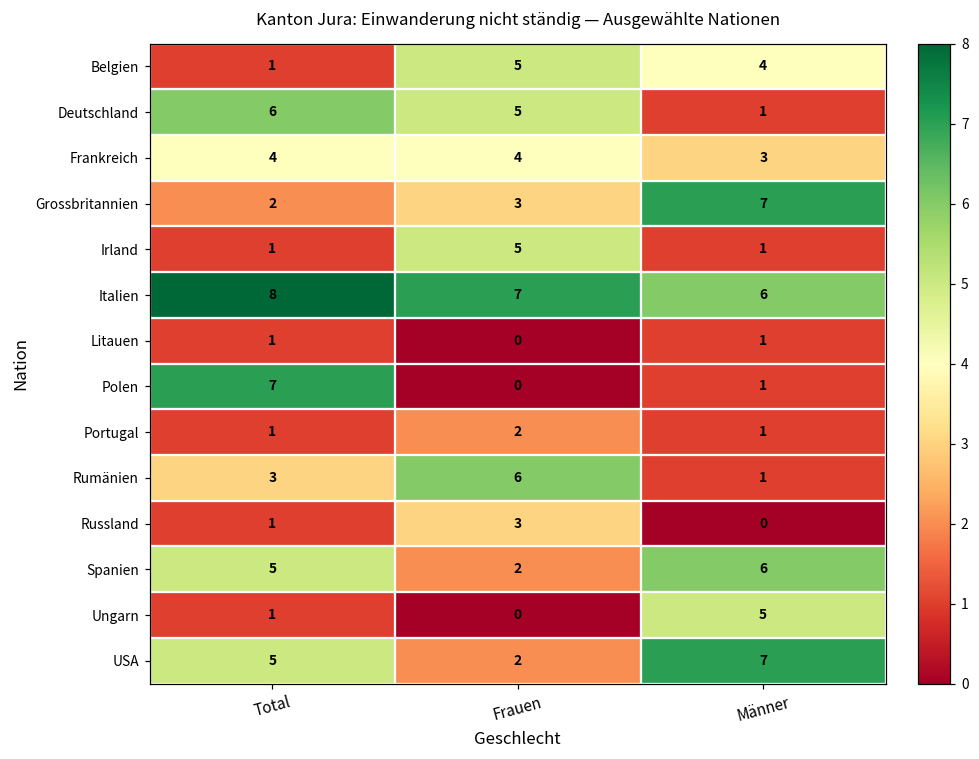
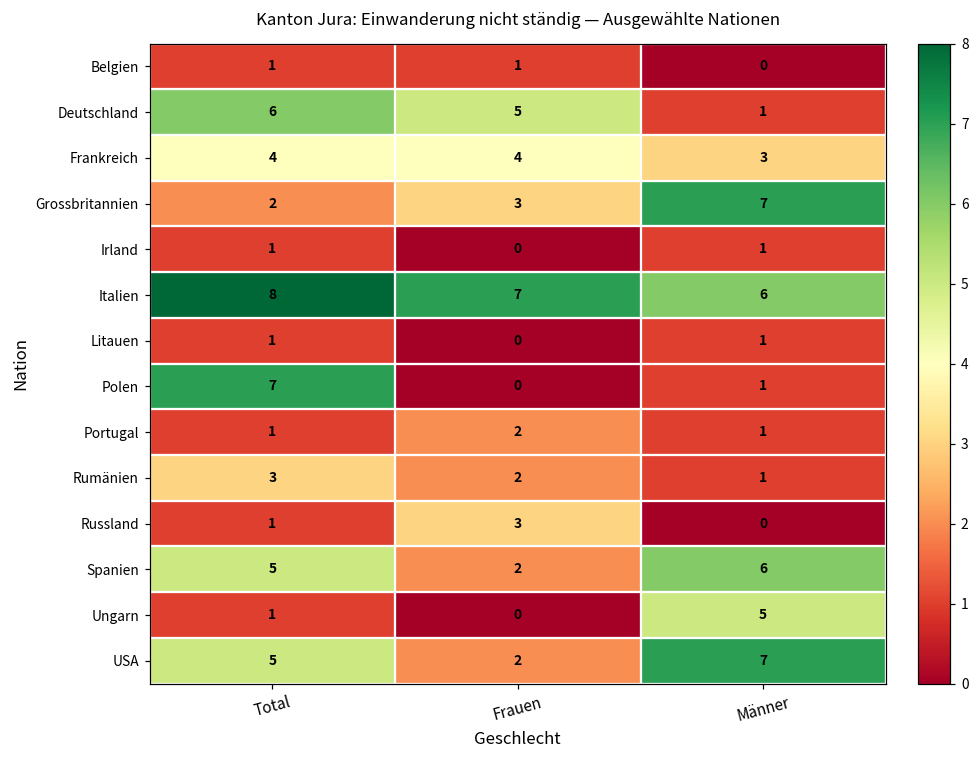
Belgien, Frauen: 5 -> 1
Belgien, Männer: 4 -> 0
Irland, Frauen: 5 -> 0
Rumänien, Frauen: 6 -> 2
